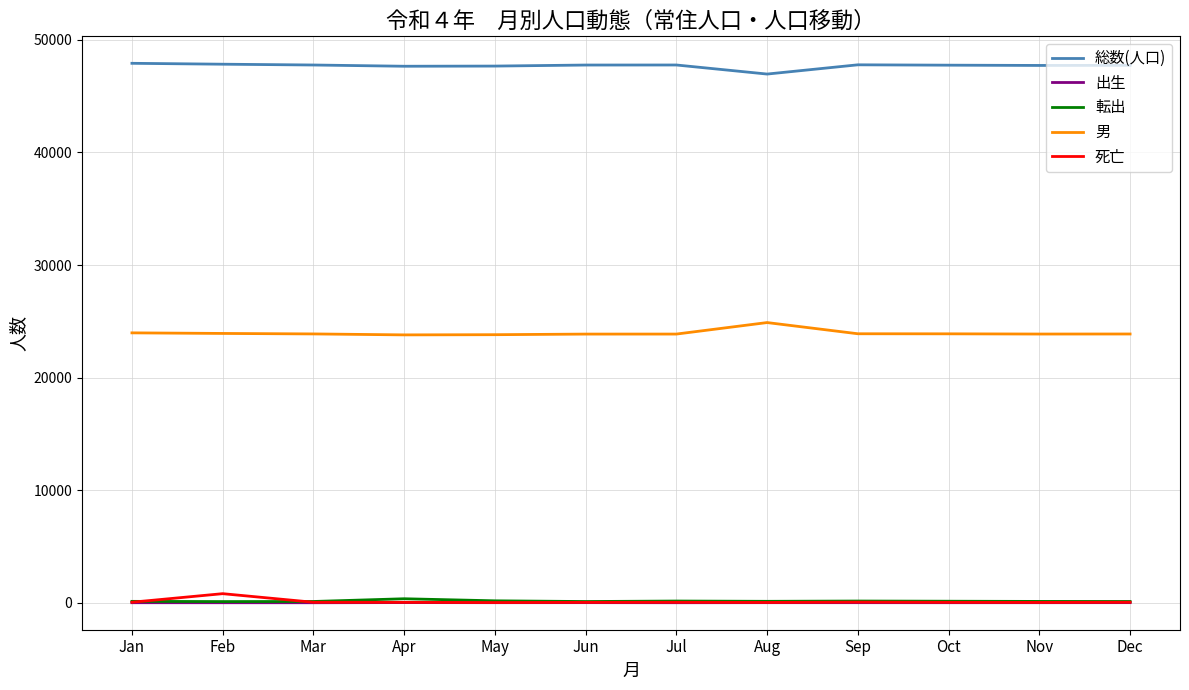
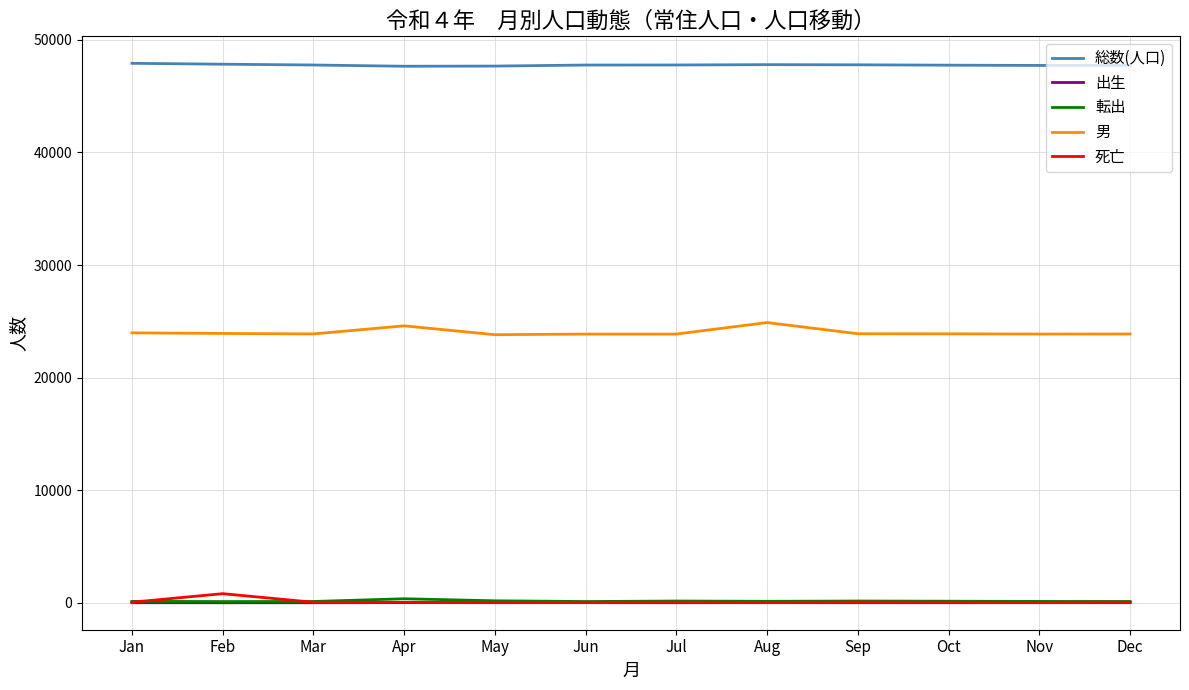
男, Apr: 23800 -> 24600
総数(人口), Aug: 47000 -> 47800
